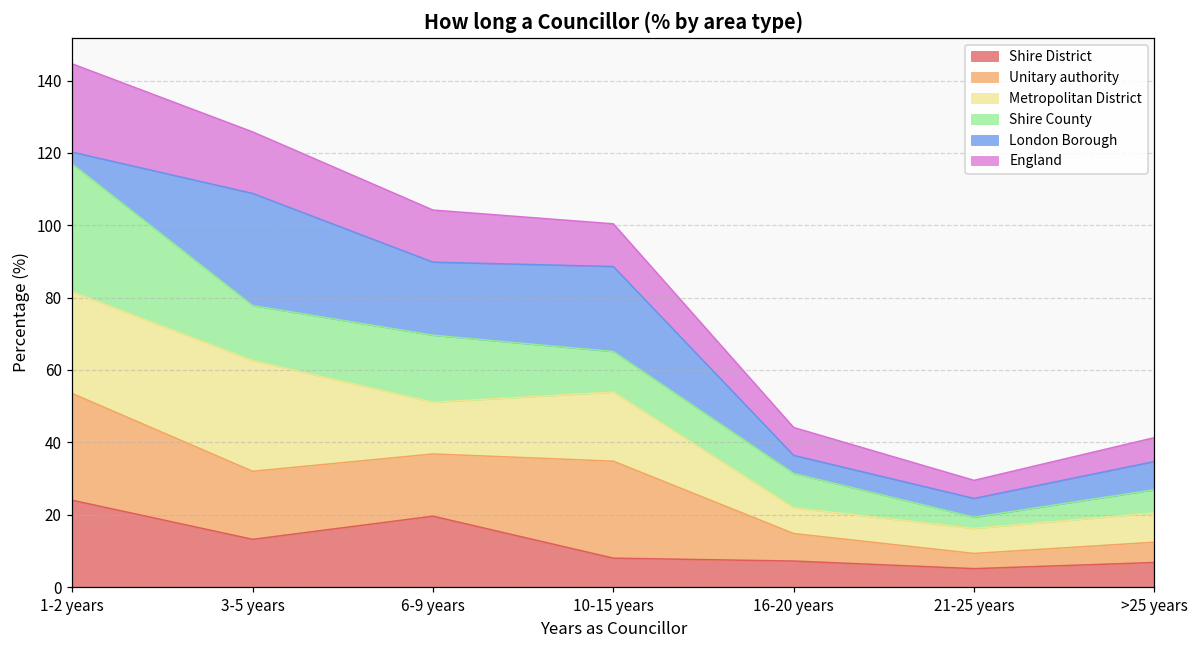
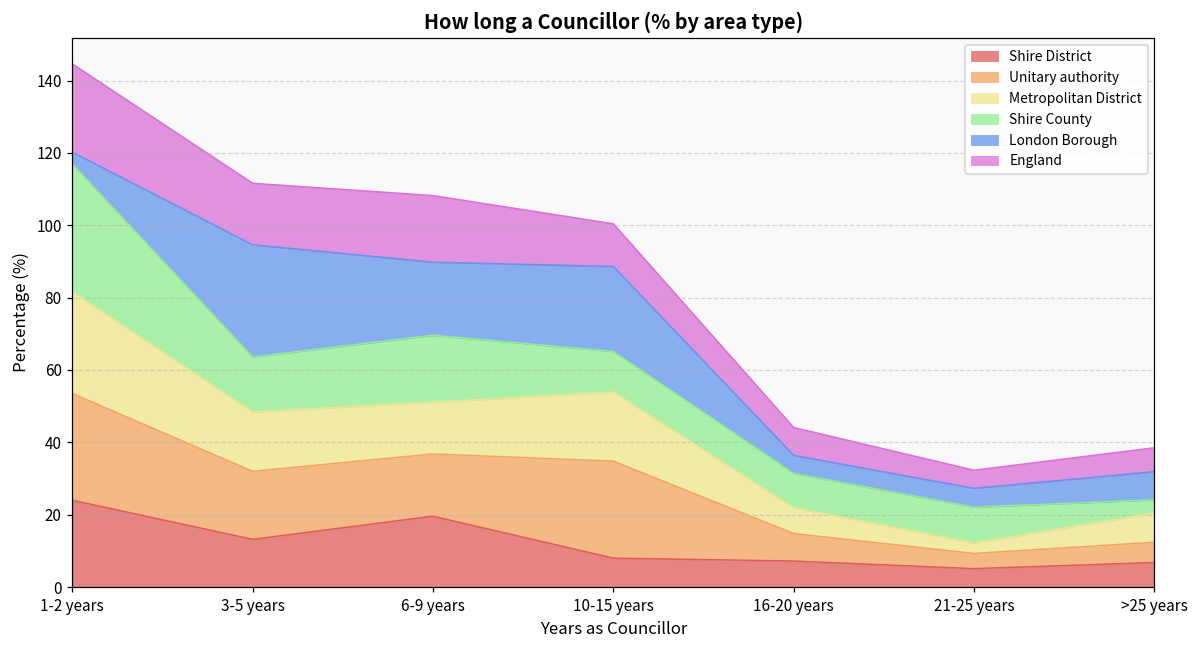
Metropolitan District, 3-5 years: 31 -> 16
England, 6-9 years: 14 -> 18
Metropolitan District, 21-25 years: 7 -> 3
Shire County, 21-25 years: 3 -> 10
Shire County, >25 years: 6 -> 4
